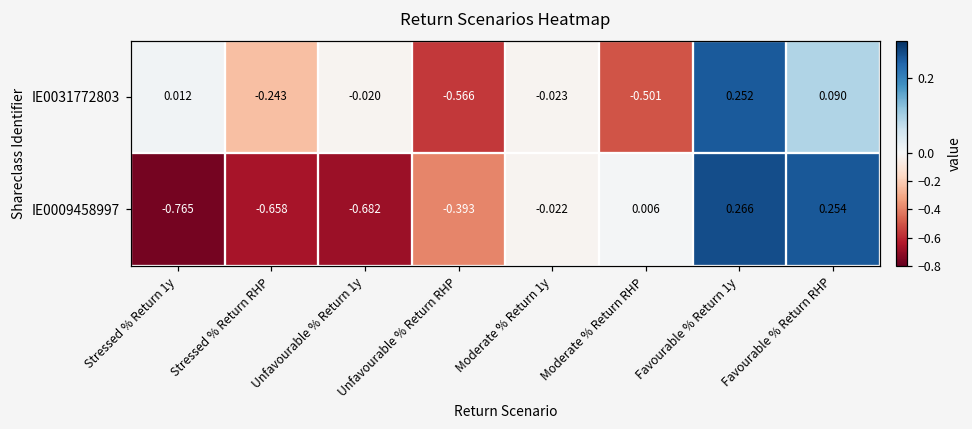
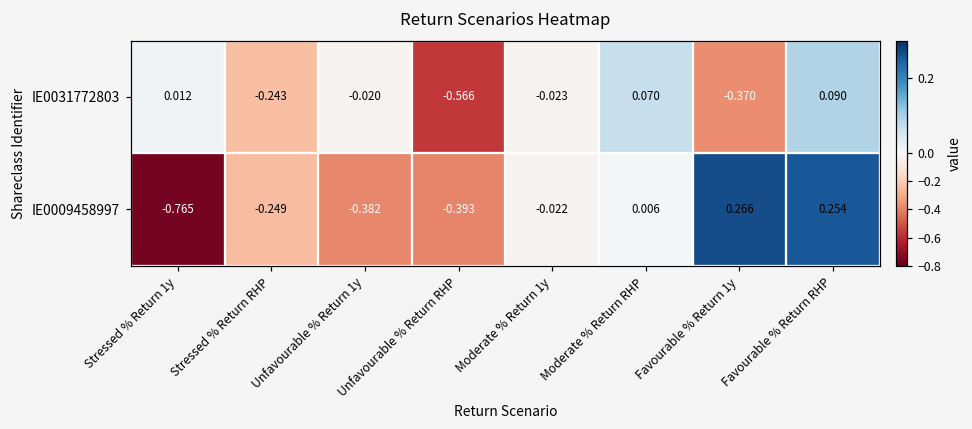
IE0031772803, Moderate % Return RHP: -0.501 -> 0.070
IE0031772803, Favourable % Return 1y: 0.252 -> -0.370
IE0009458997, Stressed % Return RHP: -0.658 -> -0.249
IE0009458997, Unfavourable % Return 1y: -0.682 -> -0.382
